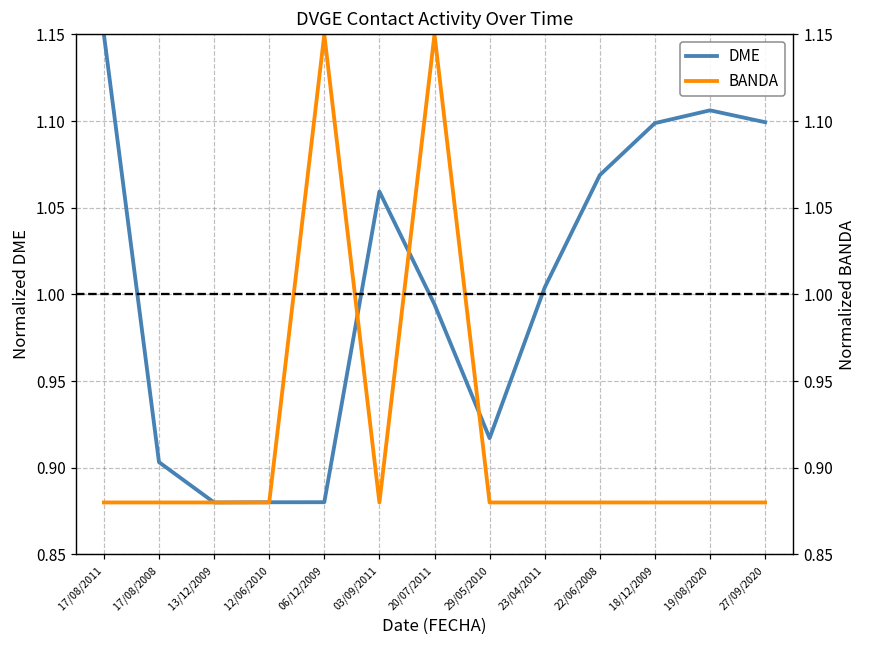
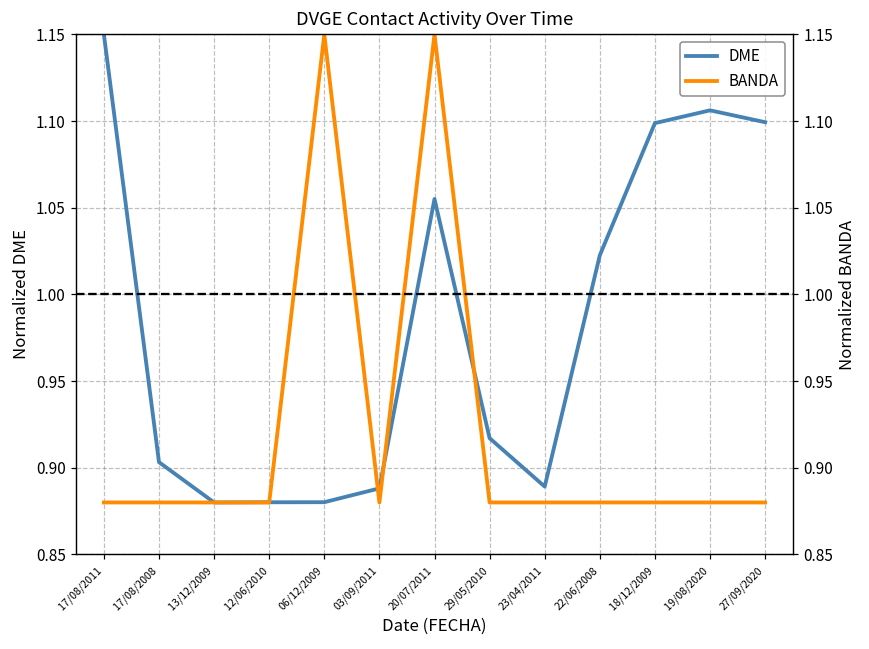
DME, 03/09/2011: 1.059 -> 0.888
DME, 20/07/2011: 0.994 -> 1.055
DME, 23/04/2011: 1.004 -> 0.889
DME, 22/06/2008: 1.069 -> 1.023
